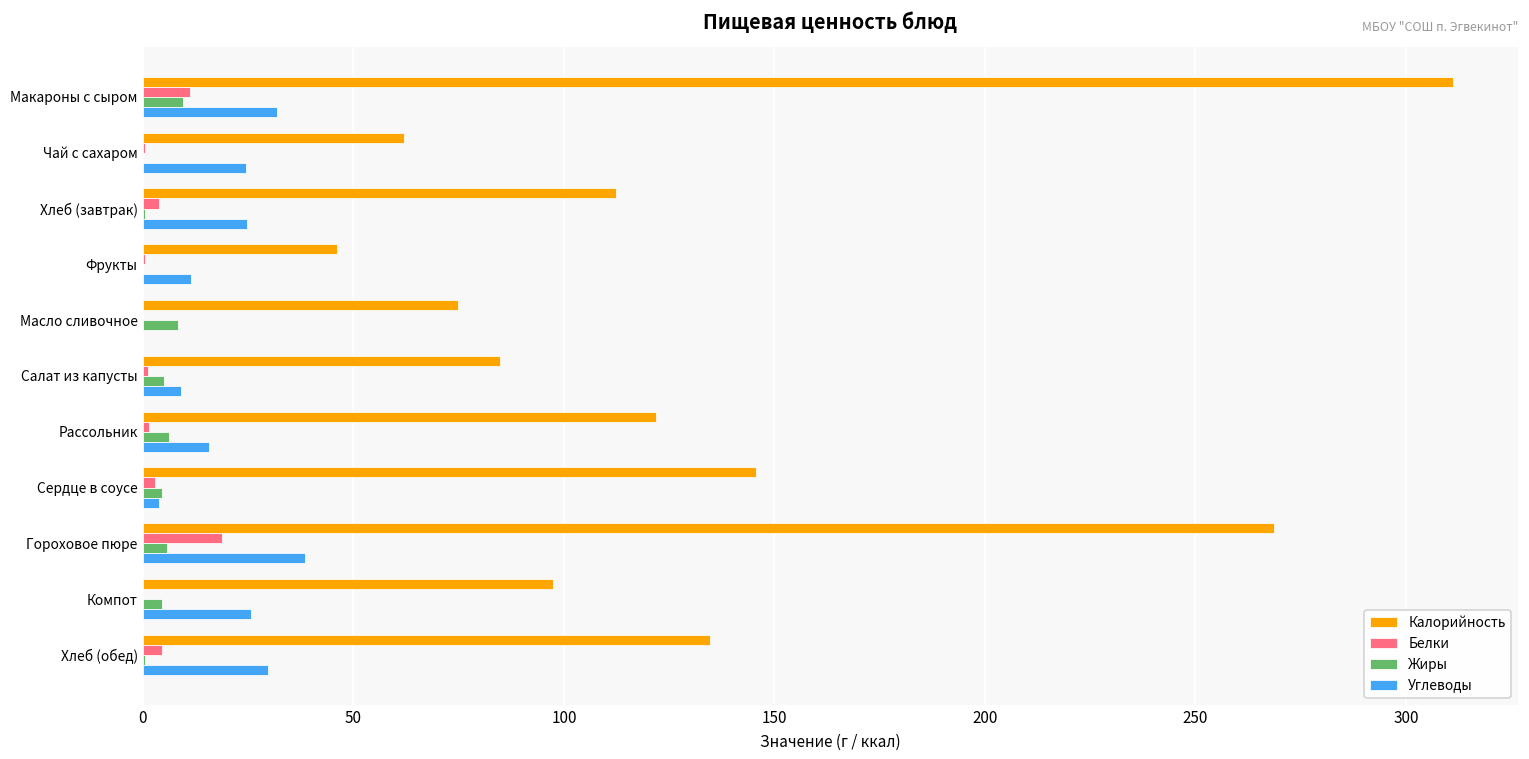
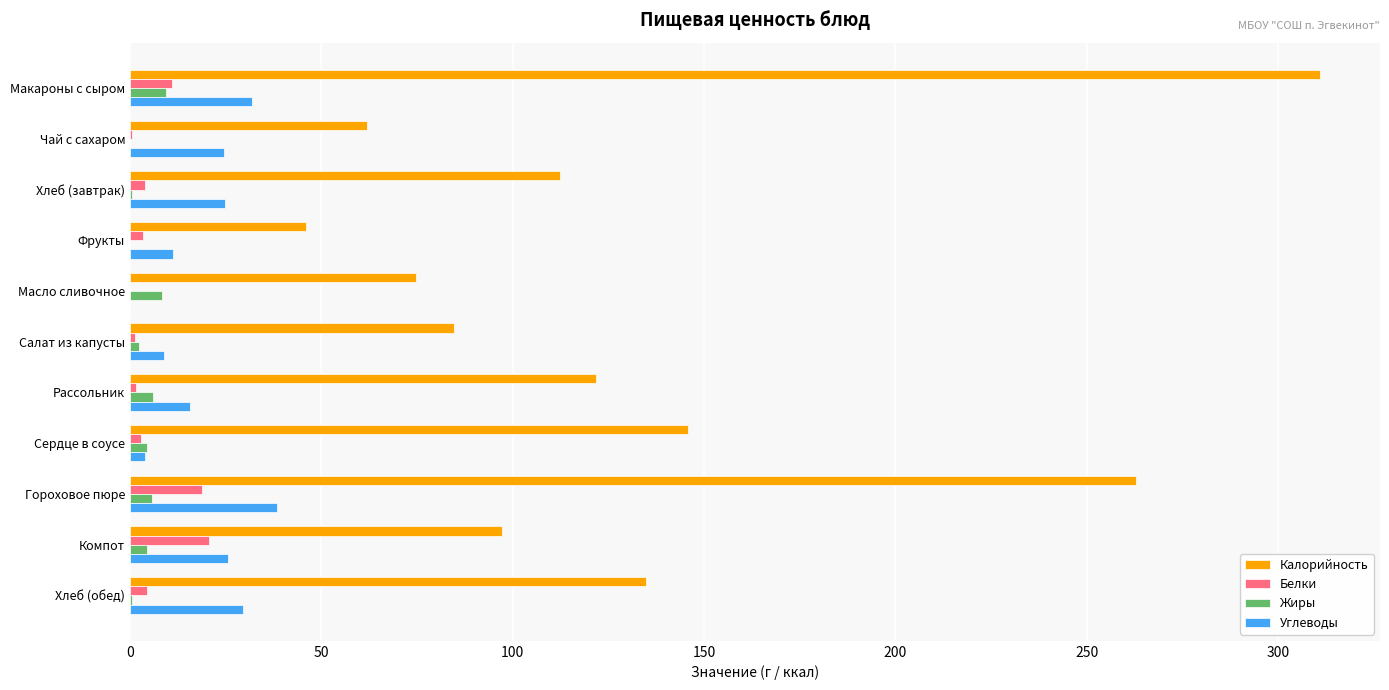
Белки, Фрукты: 0 -> 3
Жиры, Салат из капусты: 5 -> 2
Калорийность, Гороховое пюре: 269 -> 263
Белки, Компот: 0 -> 21
